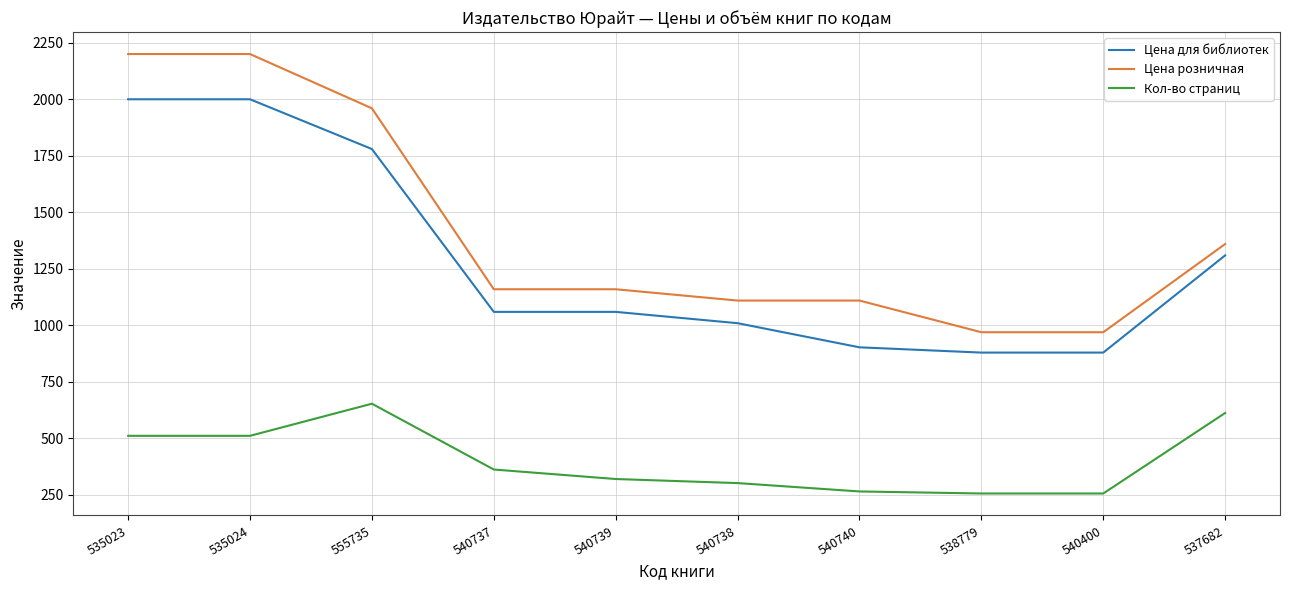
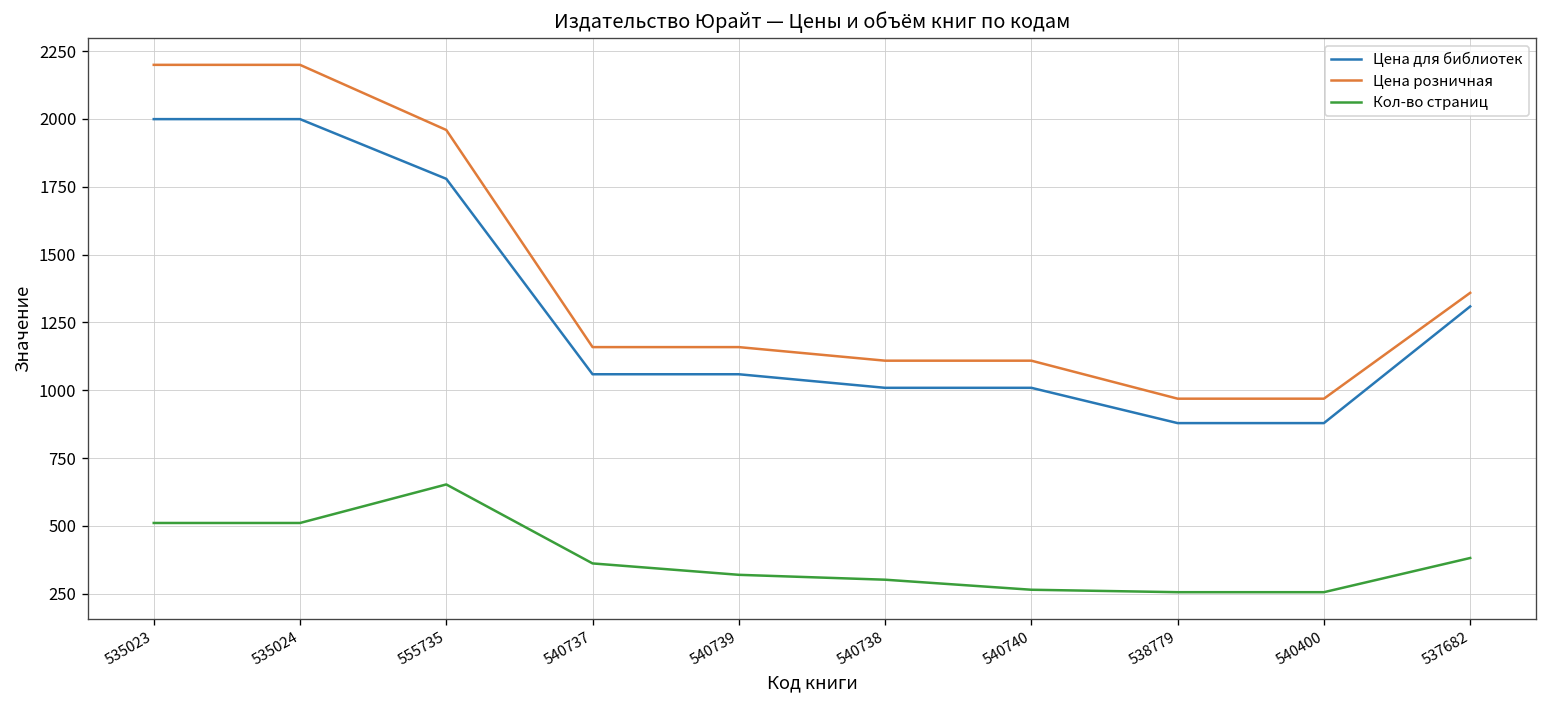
Цена для библиотек, 540740: 900 -> 1010
Кол-во страниц, 537682: 610 -> 380
